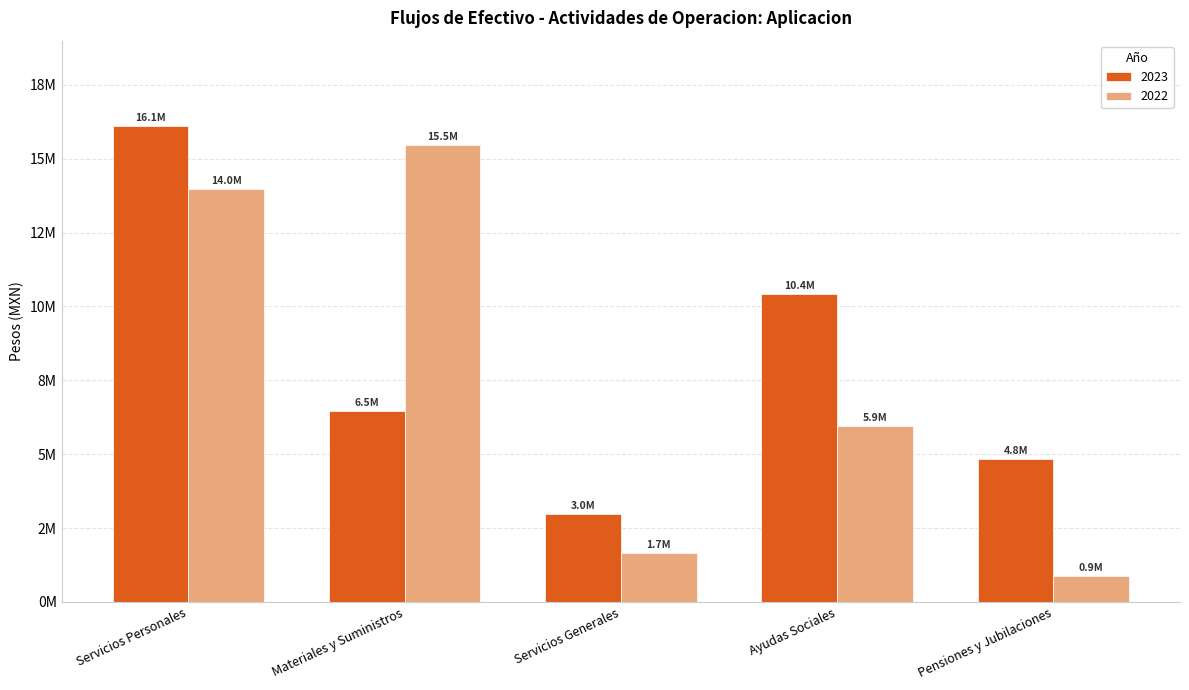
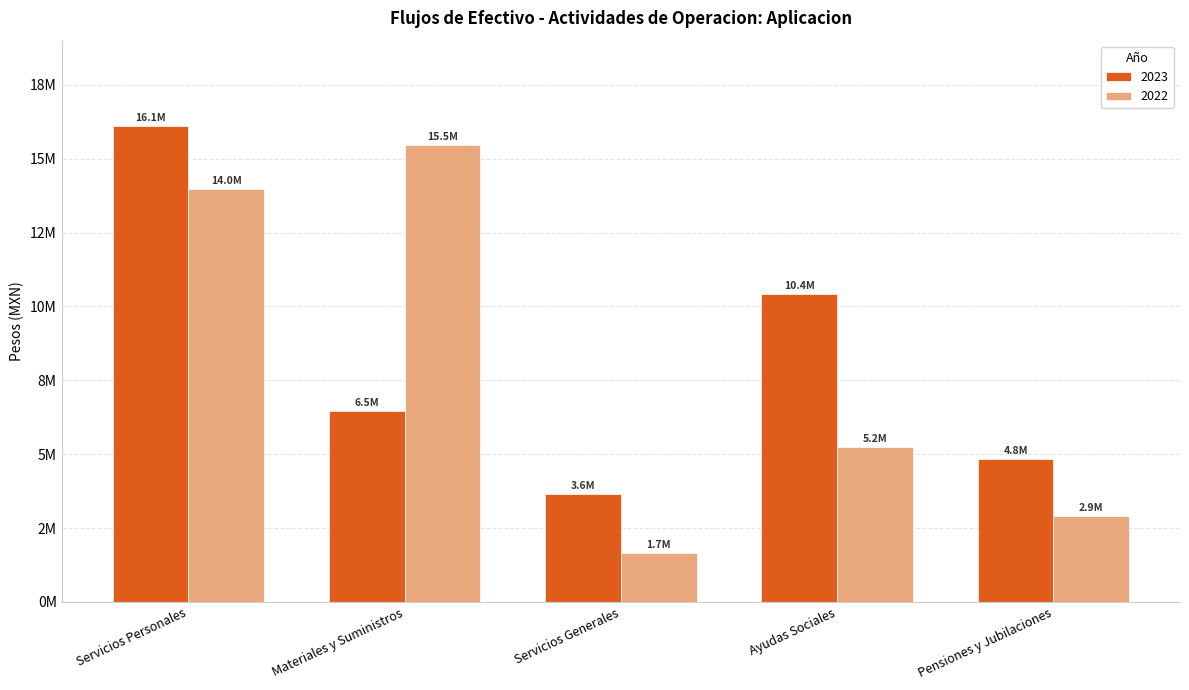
2023, Servicios Generales: 3.0M -> 3.6M
2022, Ayudas Sociales: 5.9M -> 5.2M
2022, Pensiones y Jubilaciones: 0.9M -> 2.9M
